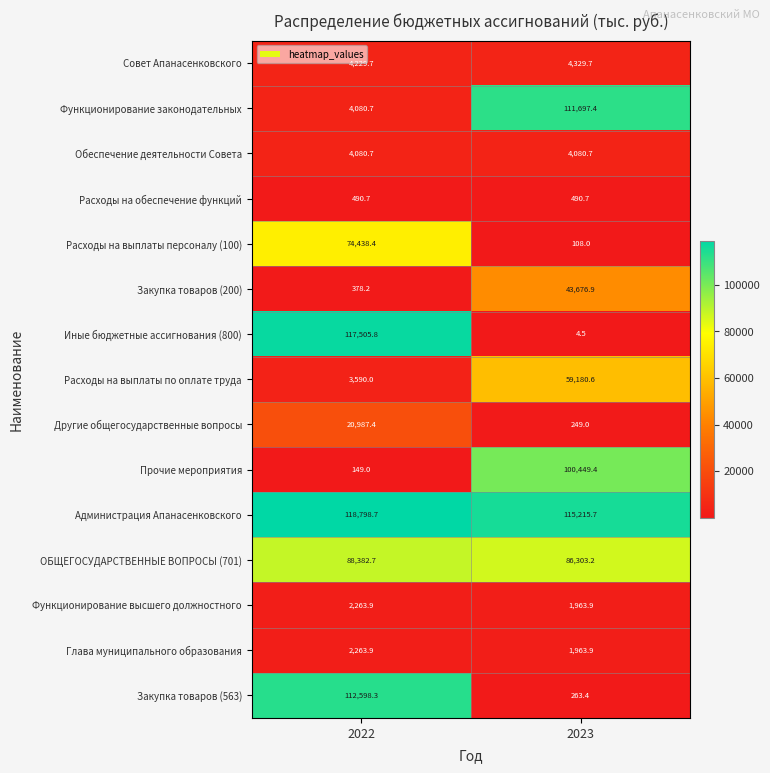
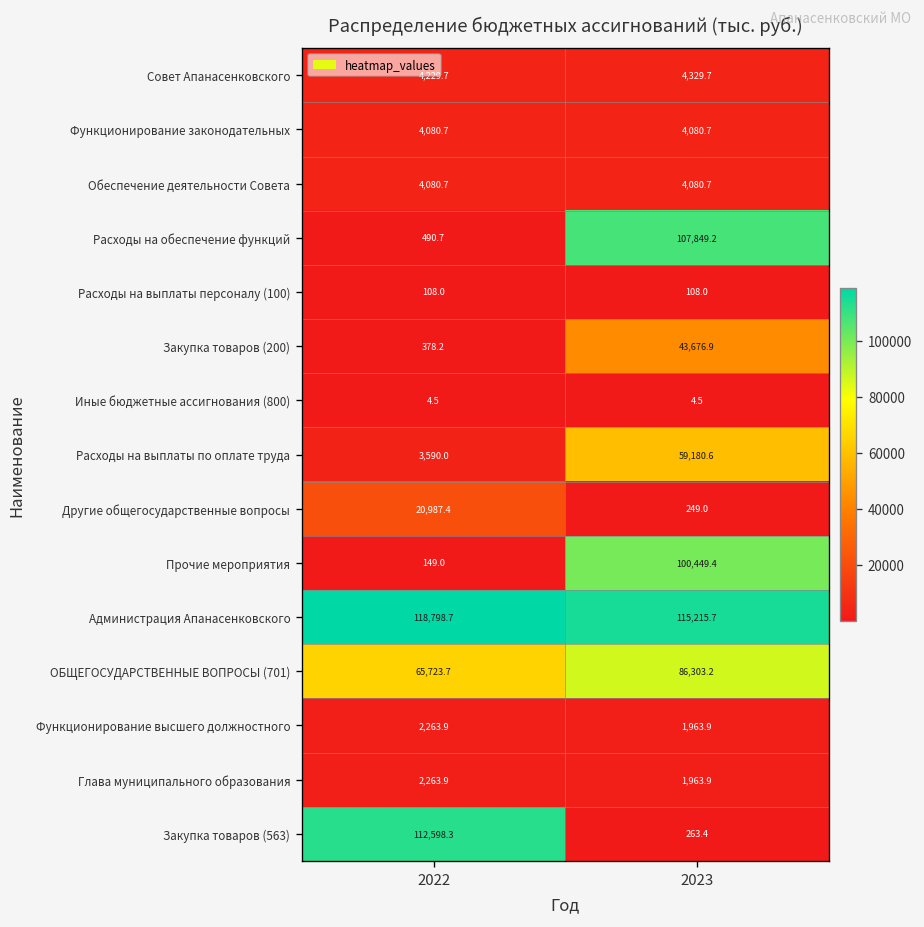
Функционирование законодательных, 2023: 111,697.4 -> 4,080.7
Расходы на обеспечение функций, 2023: 490.7 -> 107,849.2
Расходы на выплаты персоналу (100), 2022: 74,438.4 -> 108.0
Иные бюджетные ассигнования (800), 2022: 117,505.8 -> 4.5
ОБЩЕГОСУДАРСТВЕННЫЕ ВОПРОСЫ (701), 2022: 88,382.7 -> 65,723.7
